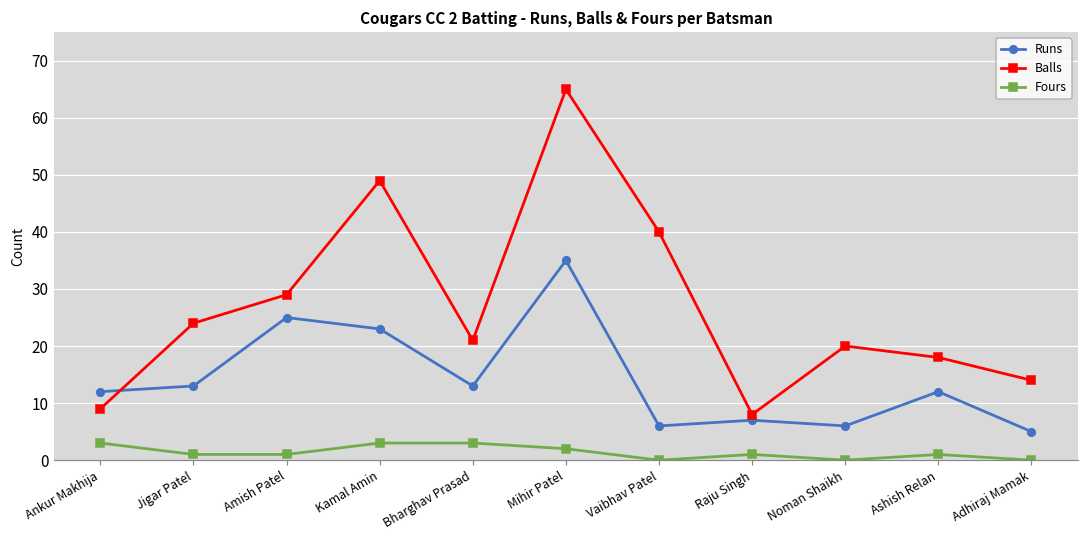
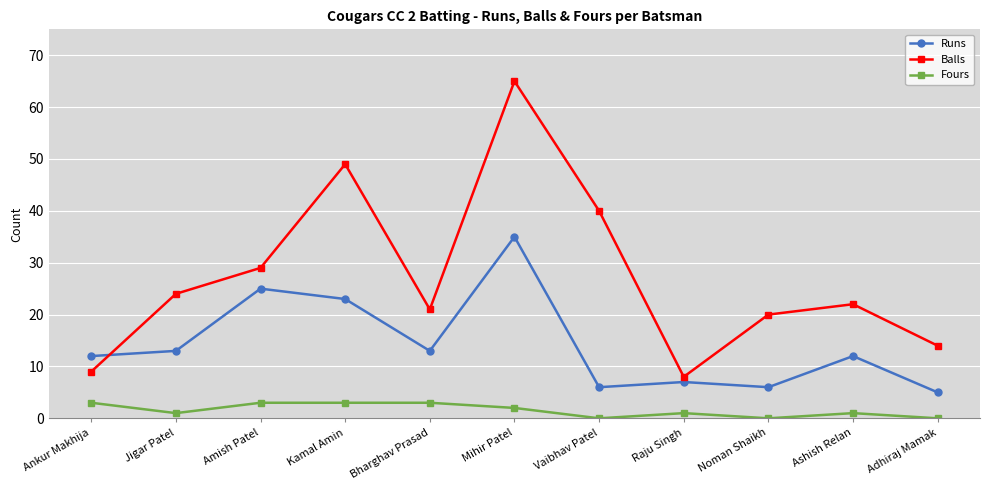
Fours, Amish Patel: 1 -> 3
Balls, Ashish Relan: 18 -> 22
